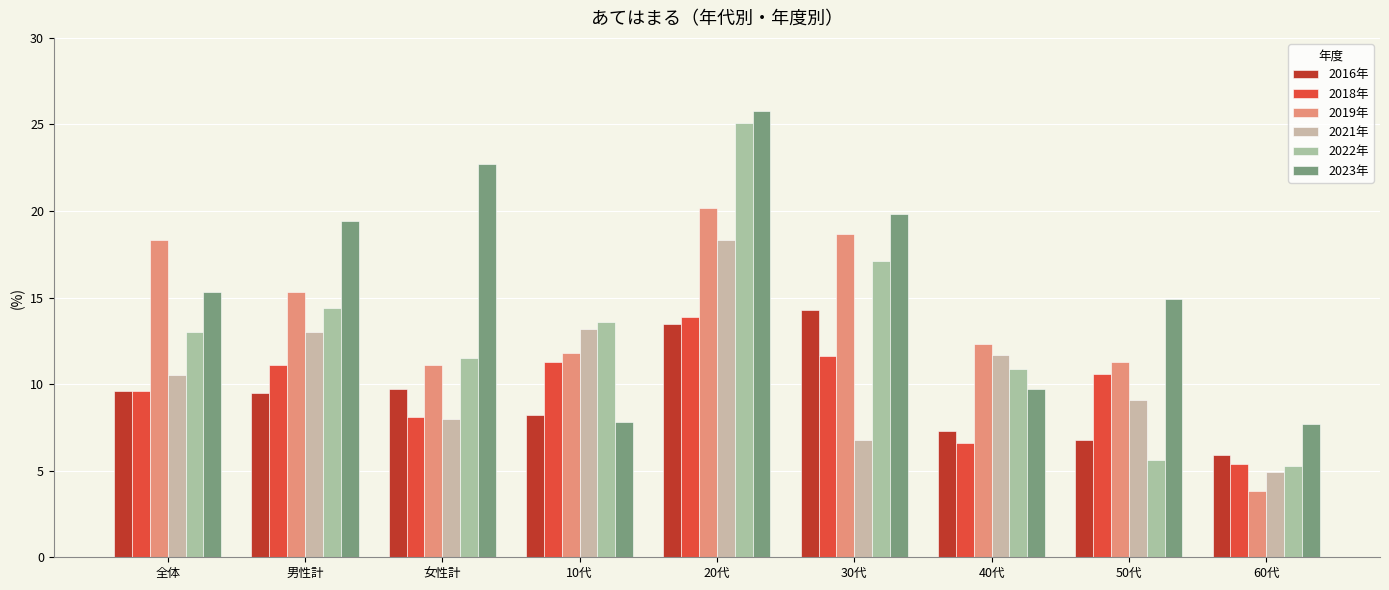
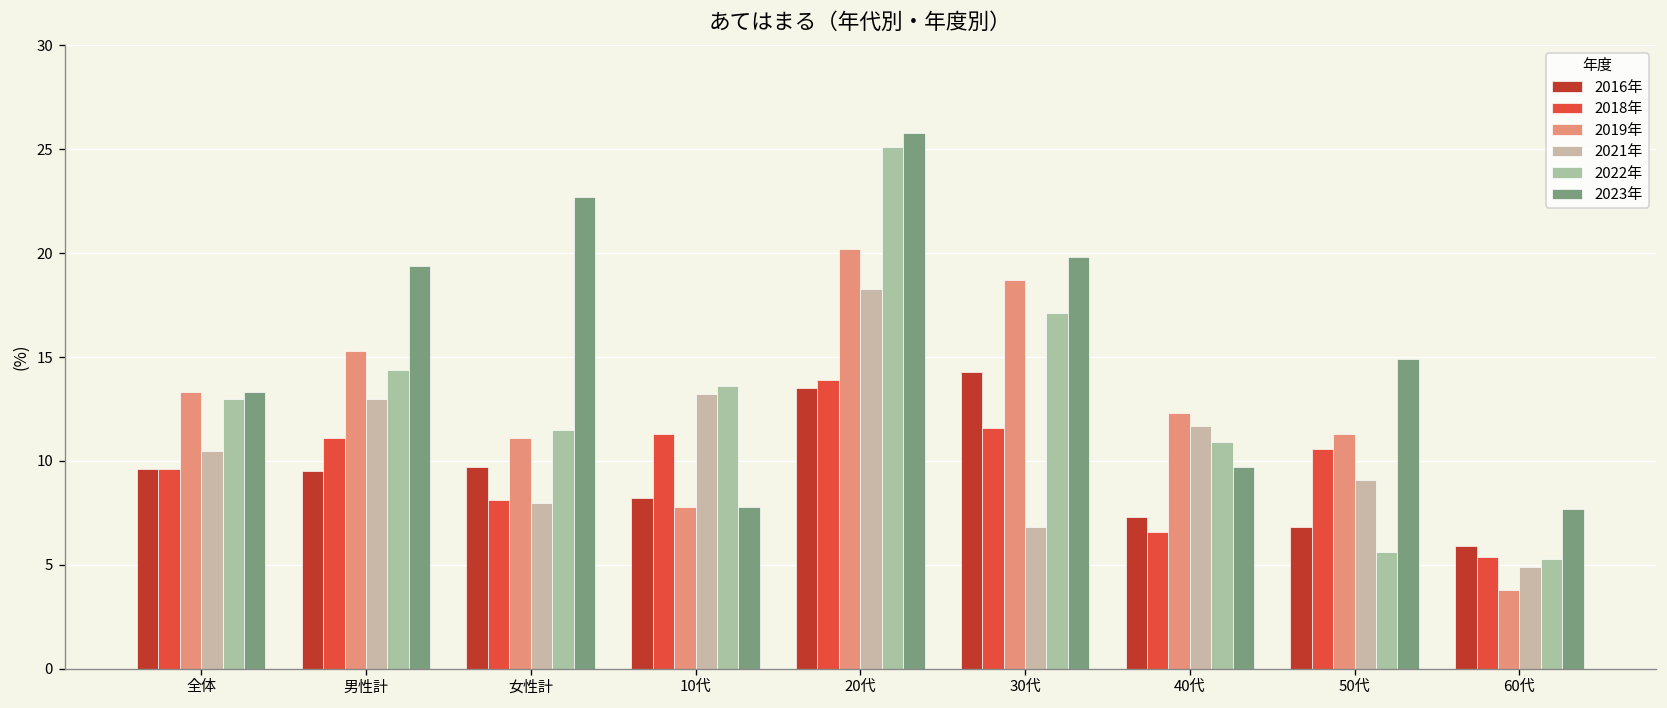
2019年, 全体: 18.3 -> 13.3
2023年, 全体: 15.3 -> 13.3
2019年, 10代: 11.8 -> 7.8
